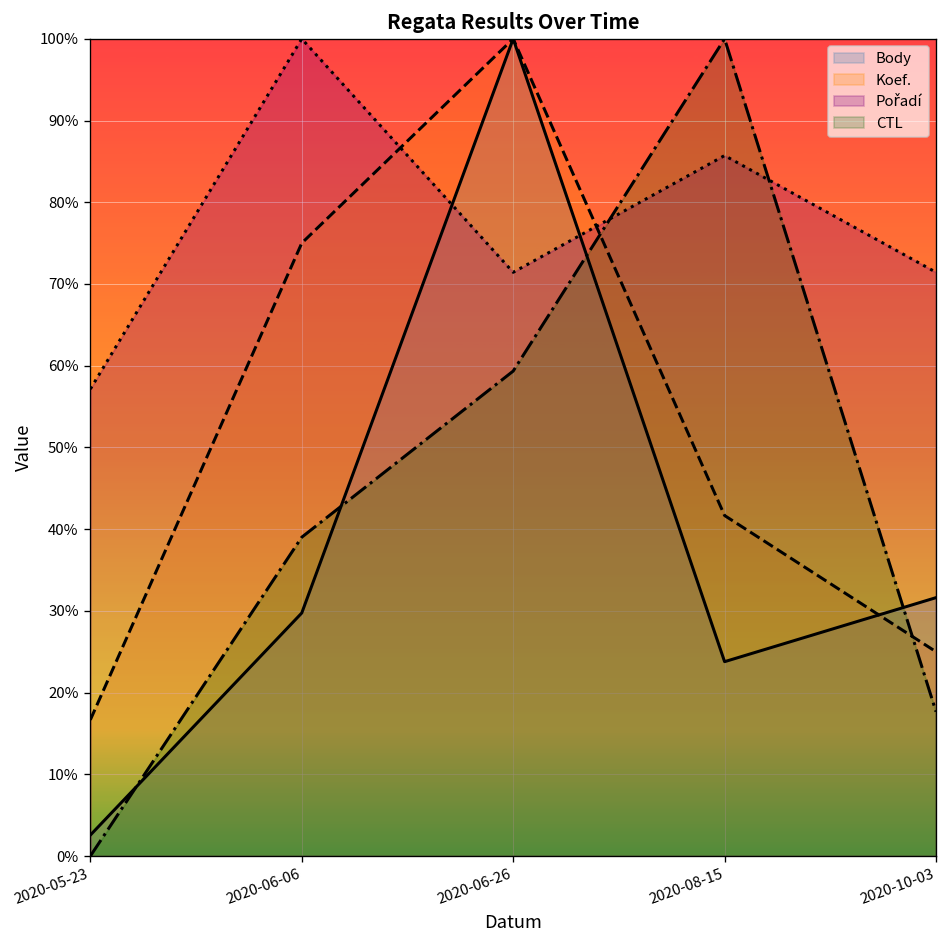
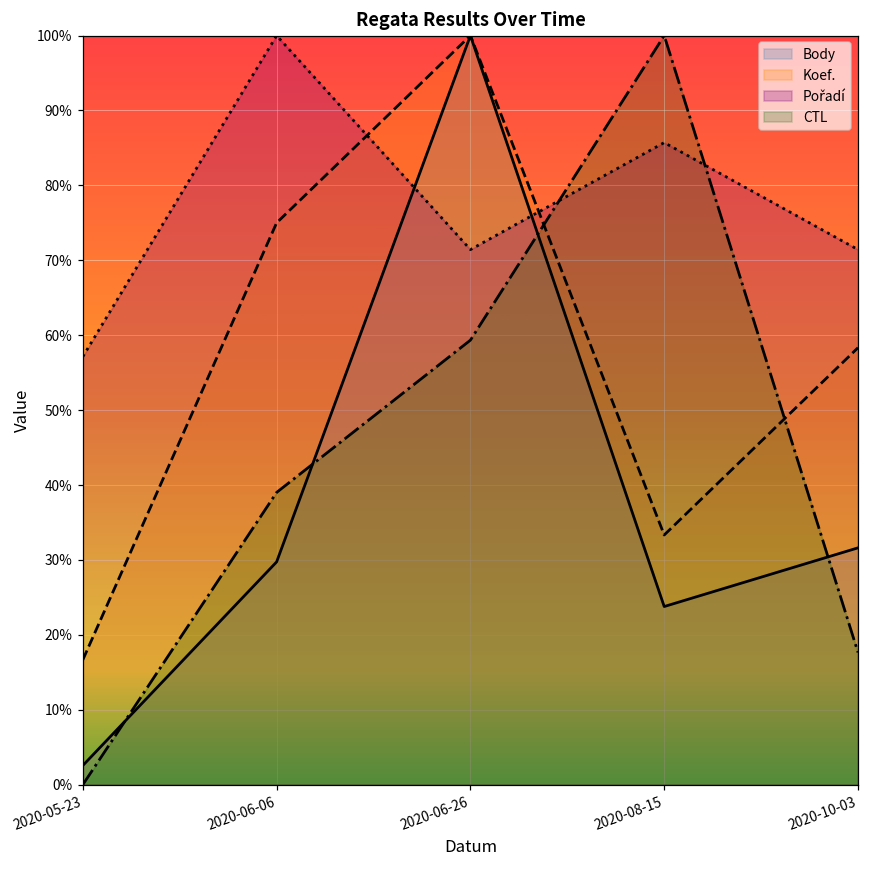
Koef., 2020-08-15: 42% -> 33%
Koef., 2020-10-03: 25% -> 58%
